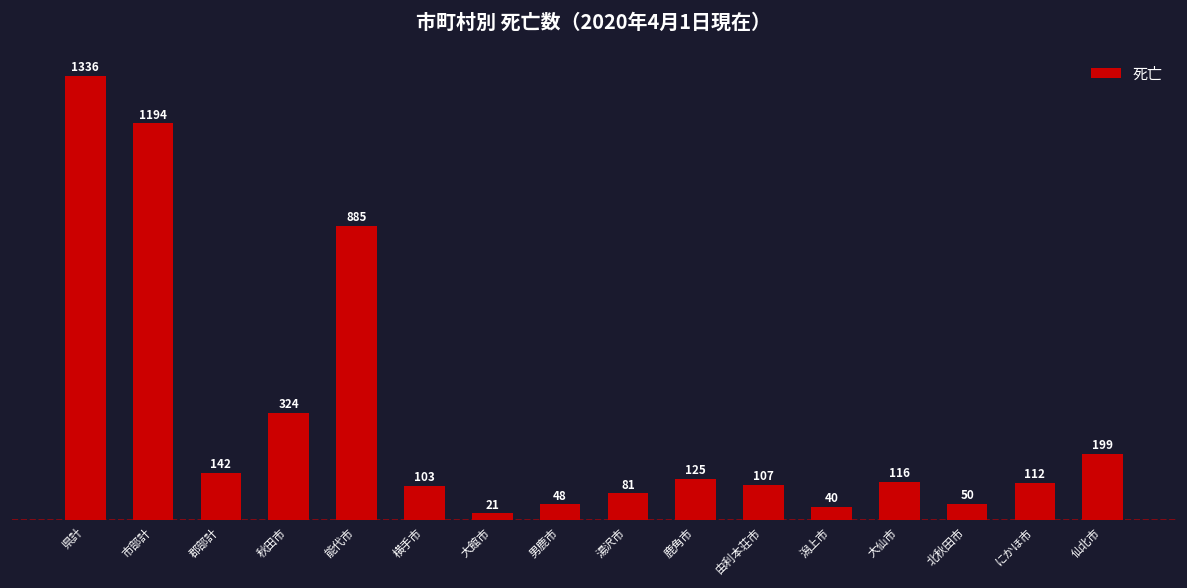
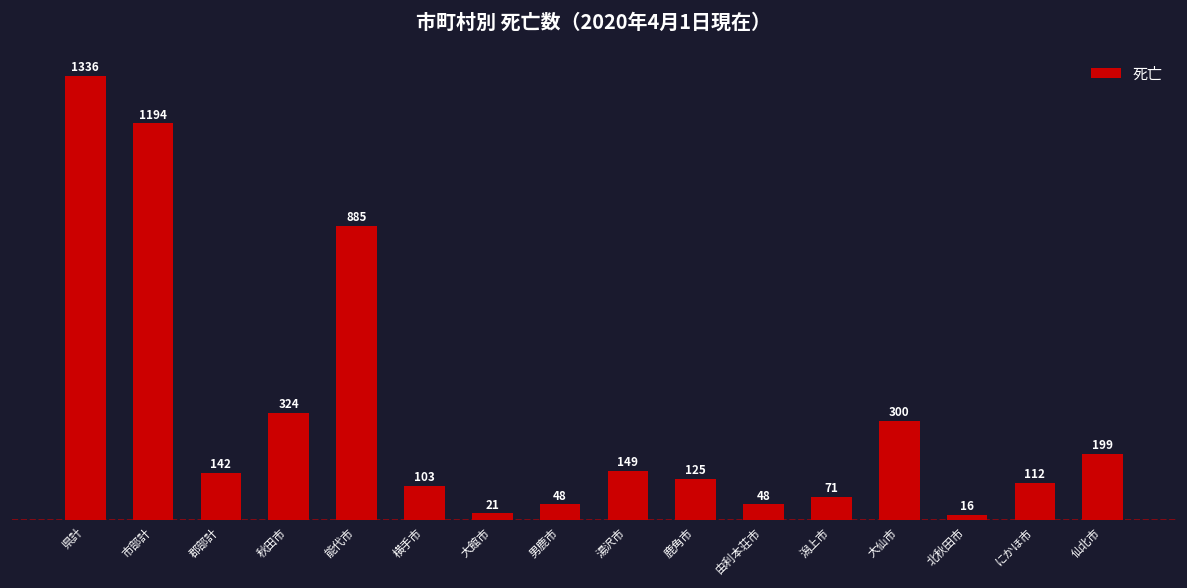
湯沢市: 81 -> 149
由利本荘市: 107 -> 48
潟上市: 40 -> 71
大仙市: 116 -> 300
北秋田市: 50 -> 16
